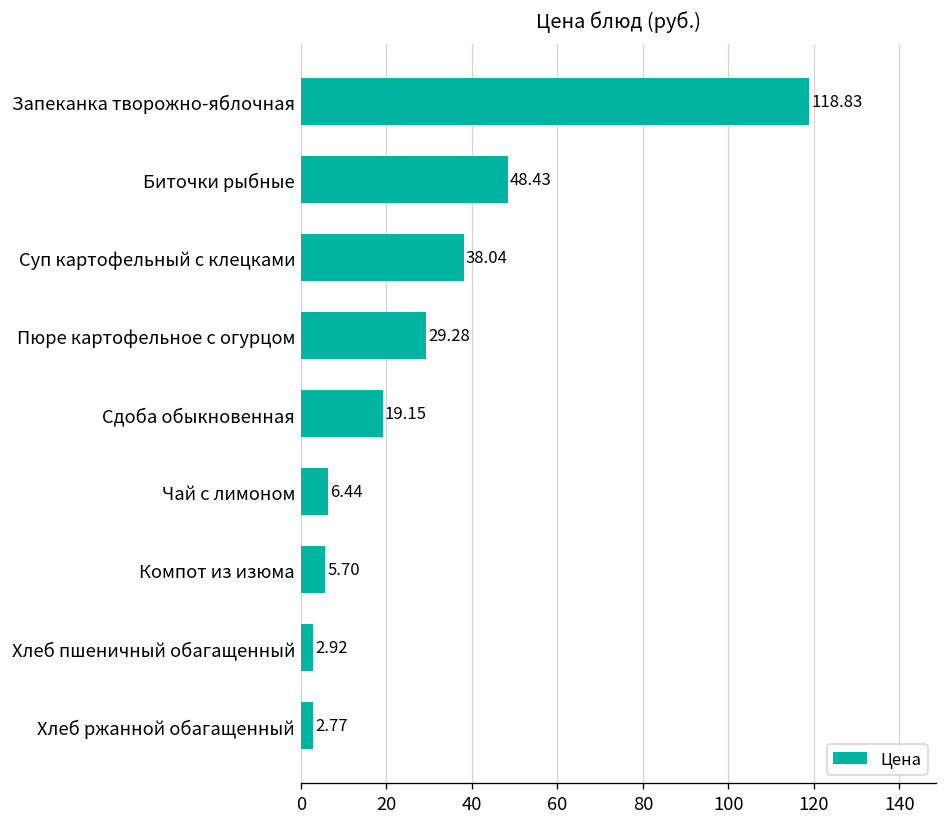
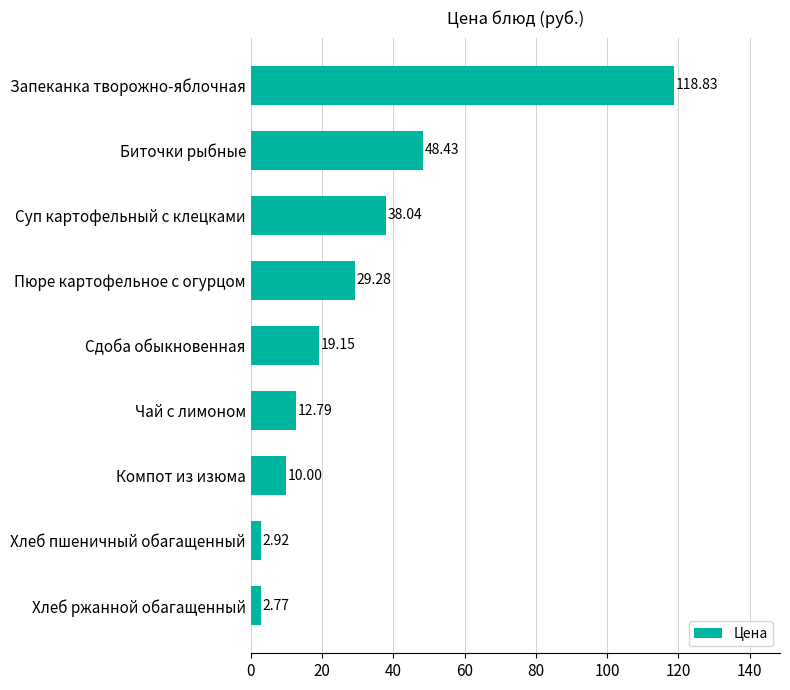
Чай с лимоном: 6.44 -> 12.79
Компот из изюма: 5.70 -> 10.00
